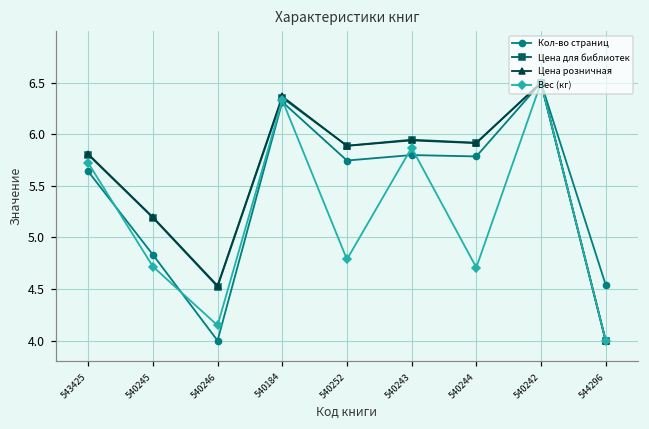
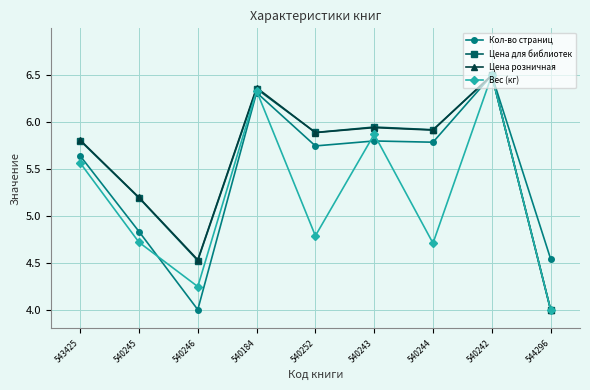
Вес (кг), 543425: 5.7 -> 5.6
Вес (кг), 540246: 4.1 -> 4.2
